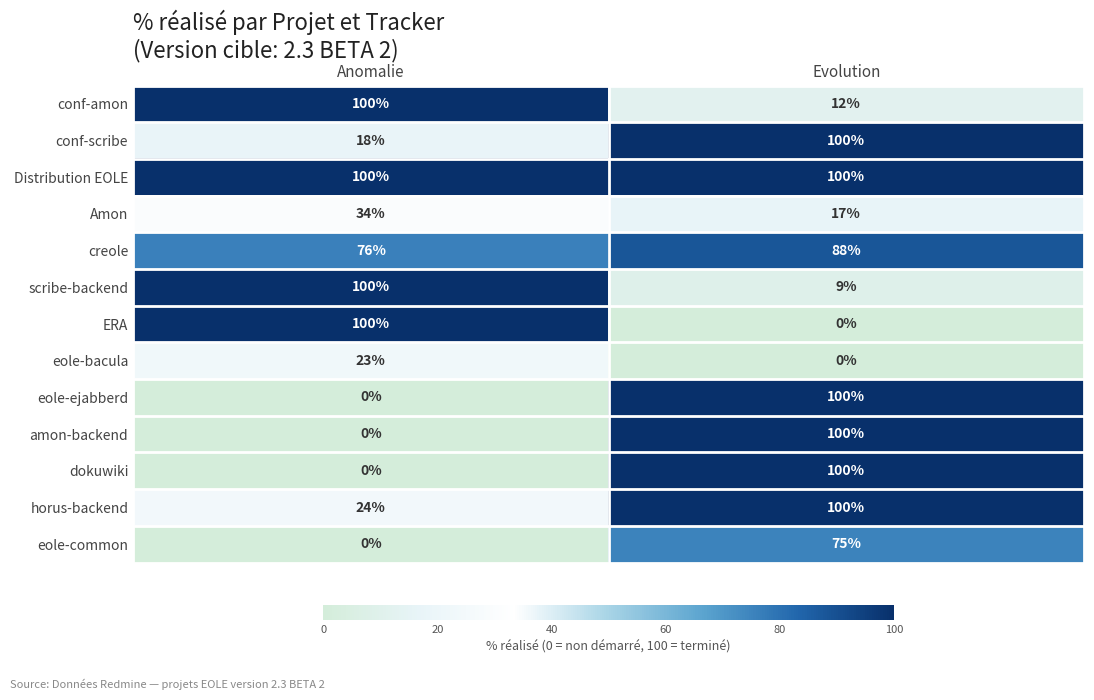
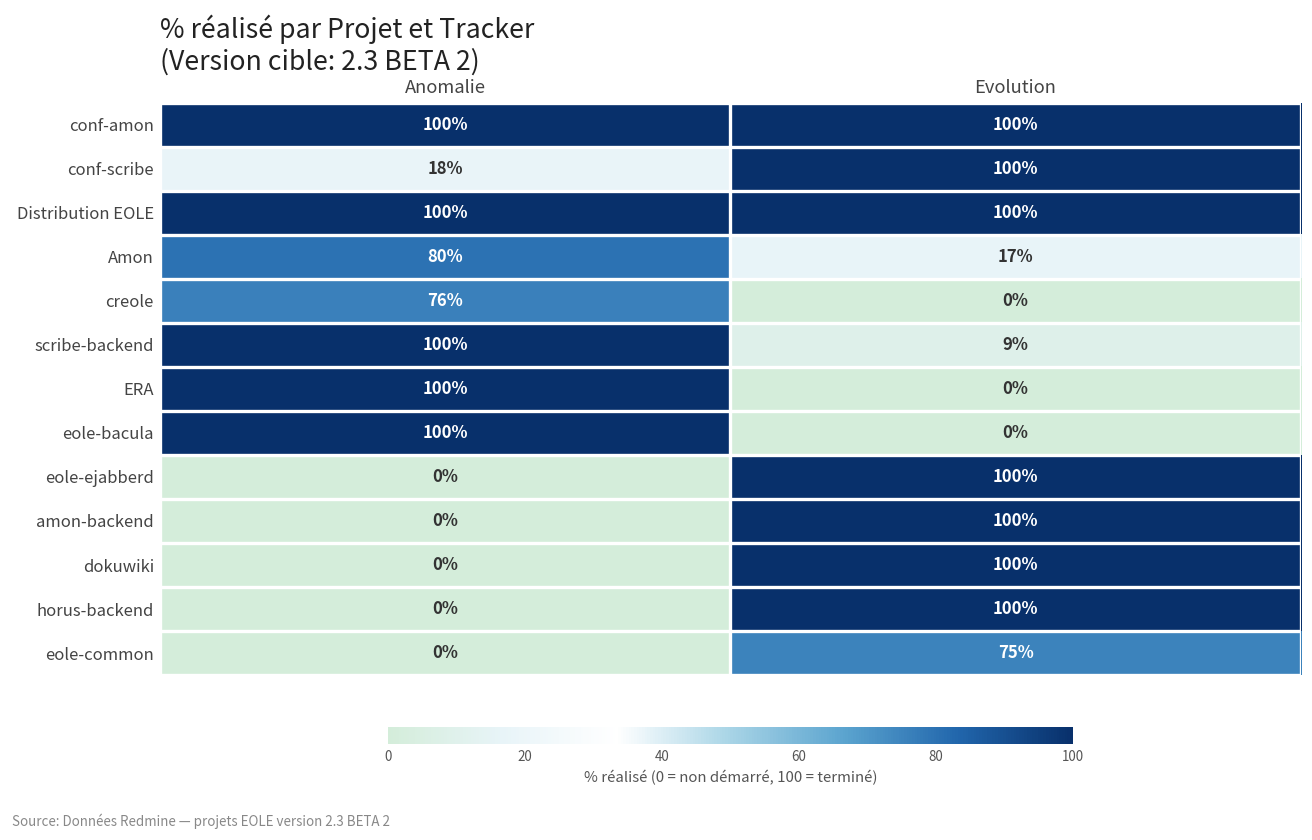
conf-amon, Evolution: 12% -> 100%
Amon, Anomalie: 34% -> 80%
creole, Evolution: 88% -> 0%
eole-bacula, Anomalie: 23% -> 100%
horus-backend, Anomalie: 24% -> 0%
